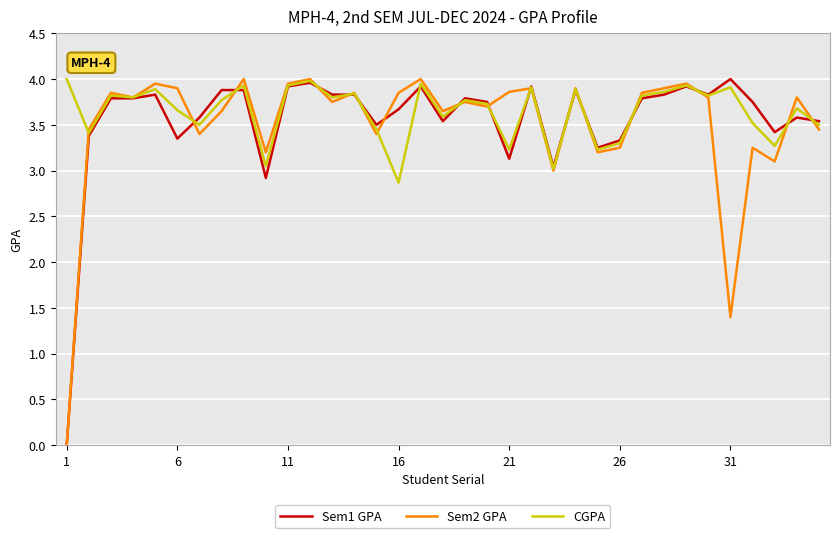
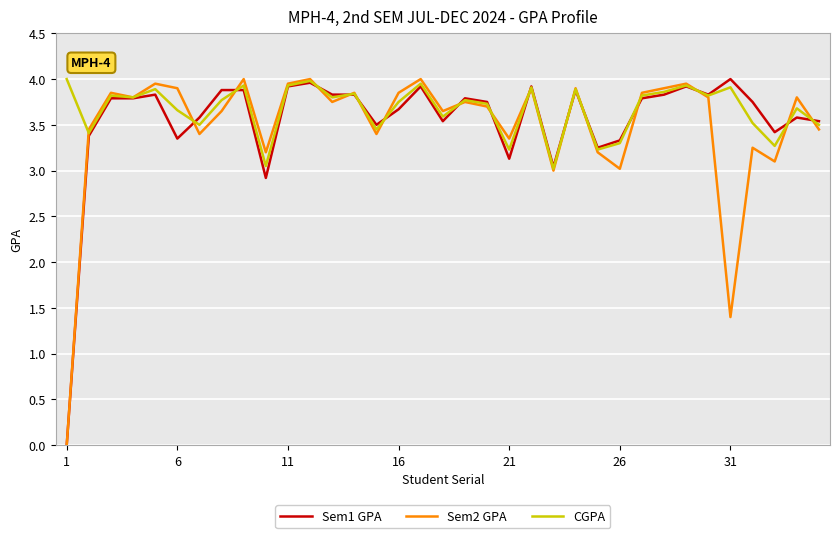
CGPA, 16: 2.9 -> 3.8
Sem2 GPA, 21: 3.9 -> 3.4
Sem2 GPA, 26: 3.3 -> 3.0
